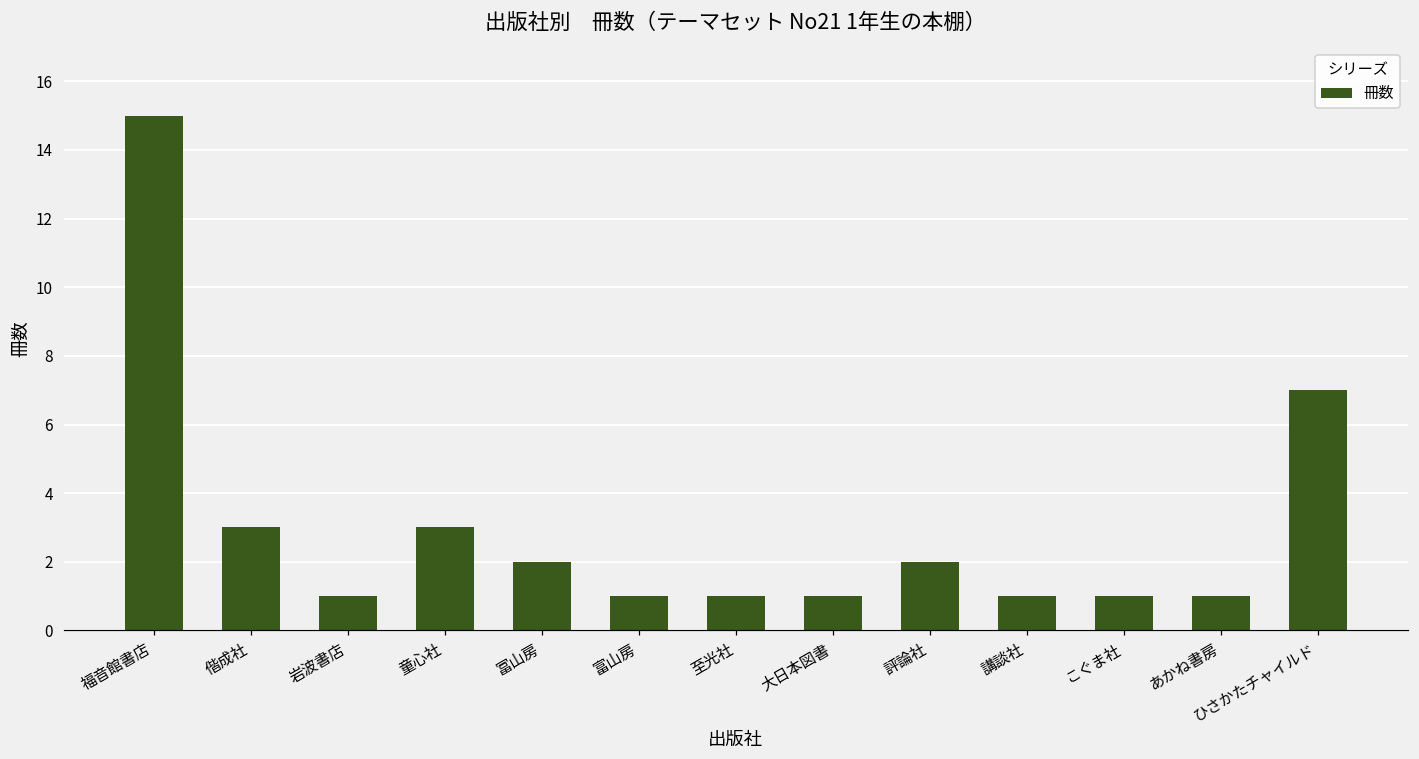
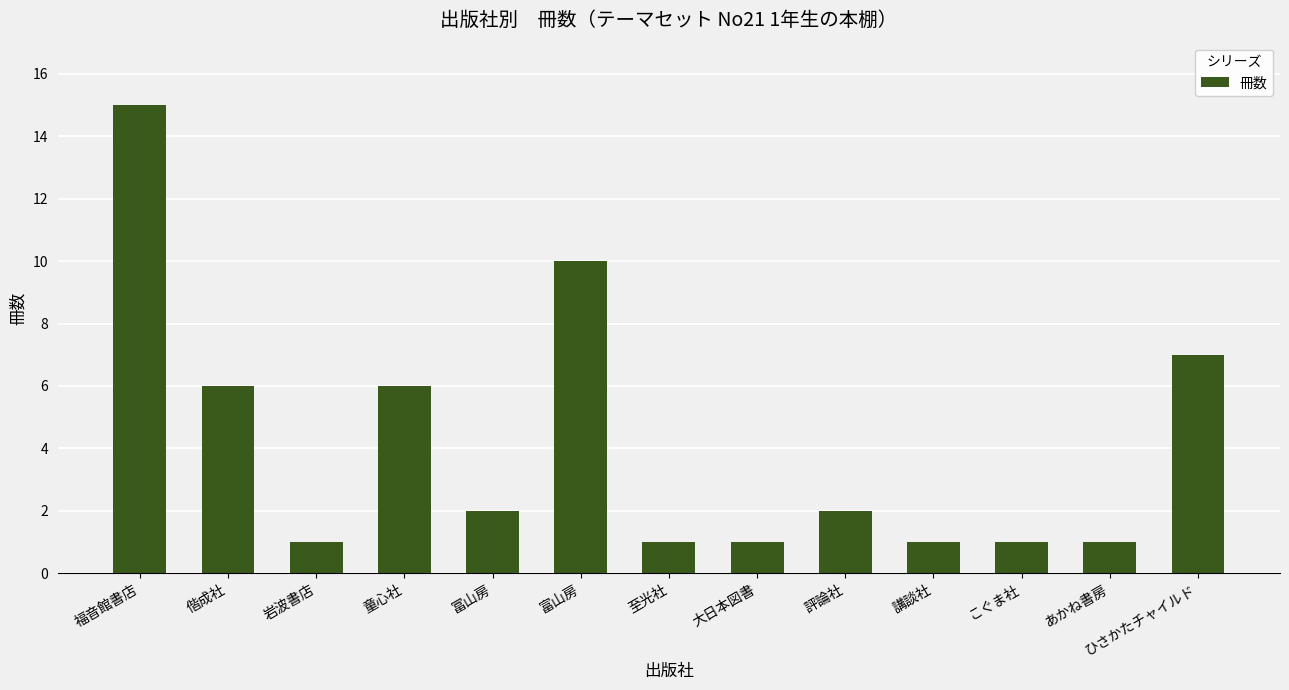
偕成社: 3 -> 6
童心社: 3 -> 6
富山房: 1 -> 10
